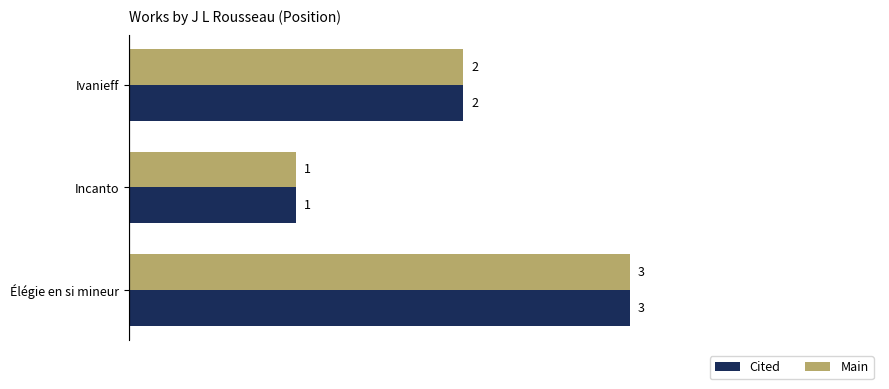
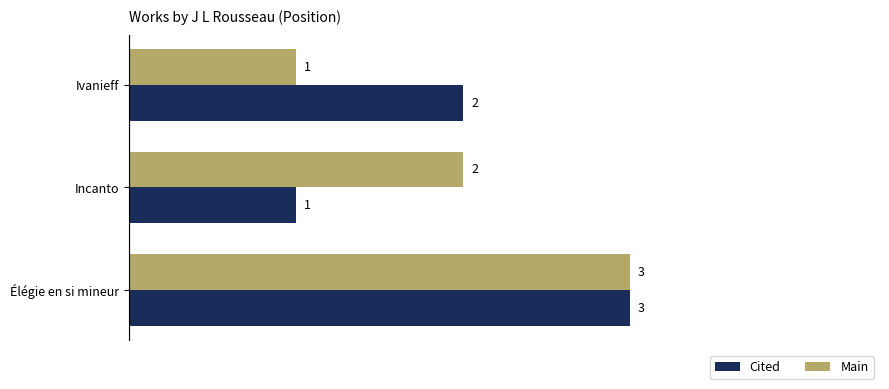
Main, Ivanieff: 2 -> 1
Main, Incanto: 1 -> 2
